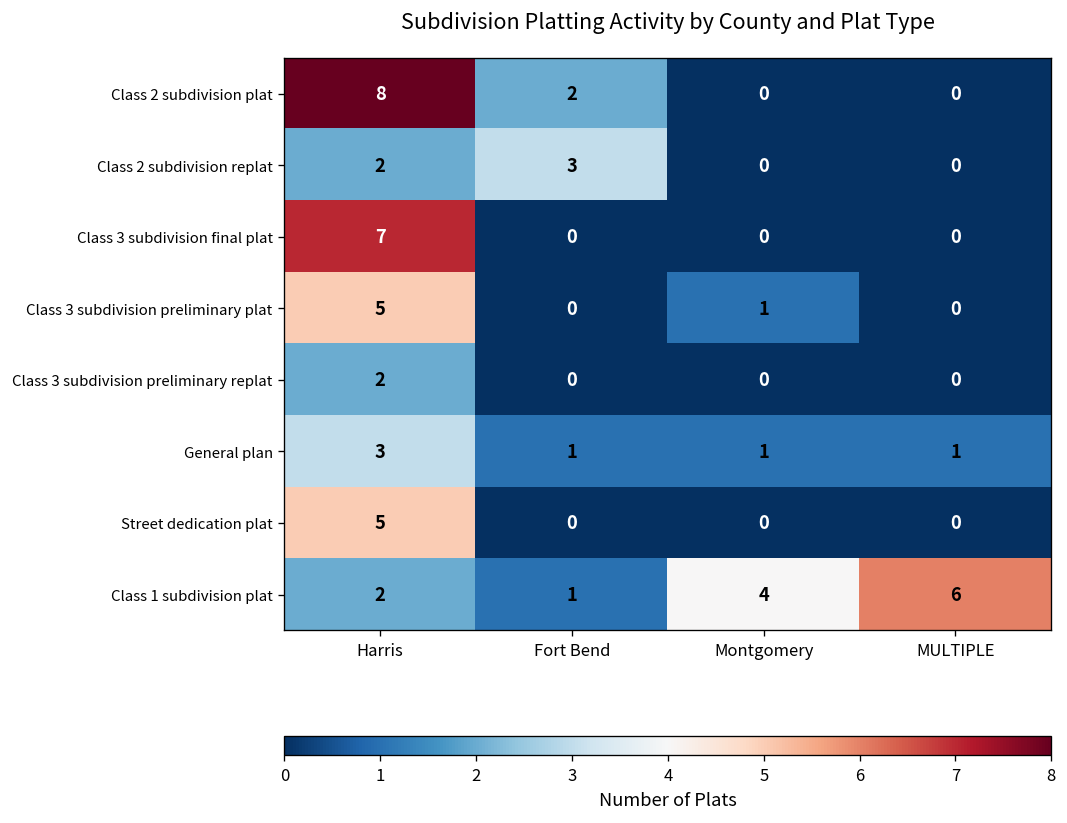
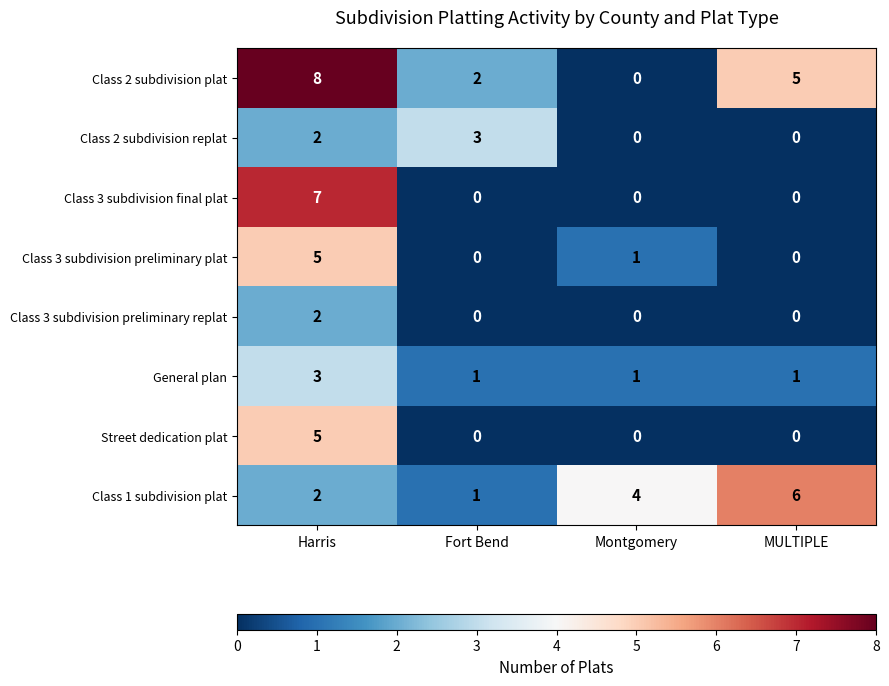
Class 2 subdivision plat, MULTIPLE: 0 -> 5
